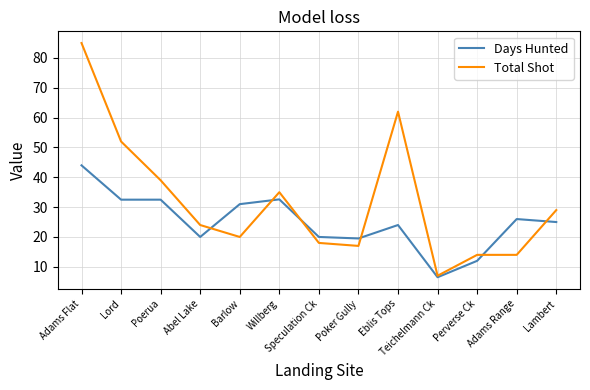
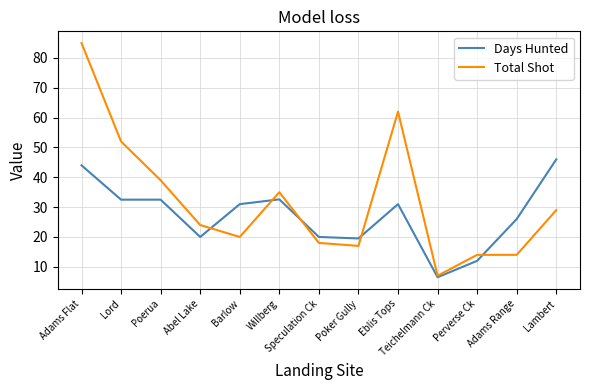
Days Hunted, Eblis Tops: 24 -> 31
Days Hunted, Lambert: 25 -> 46
